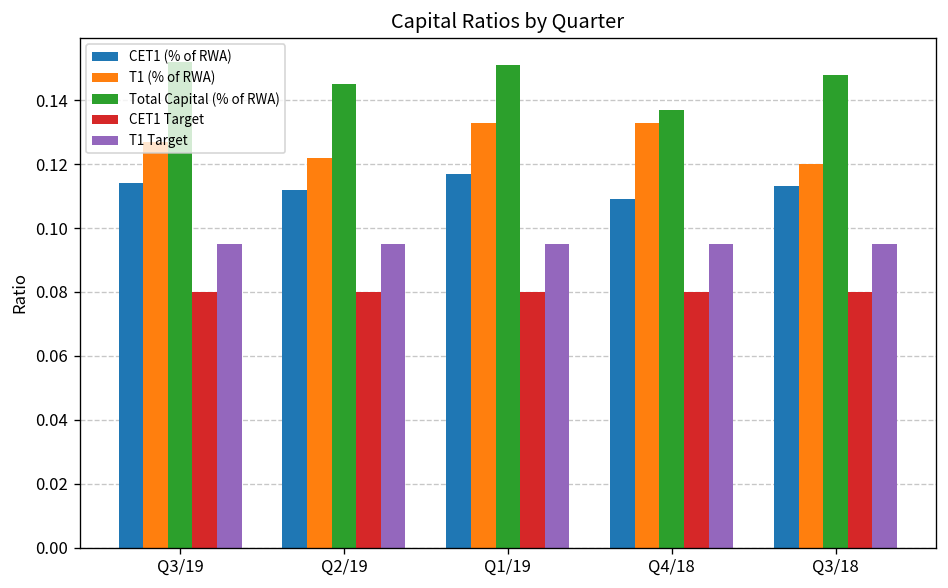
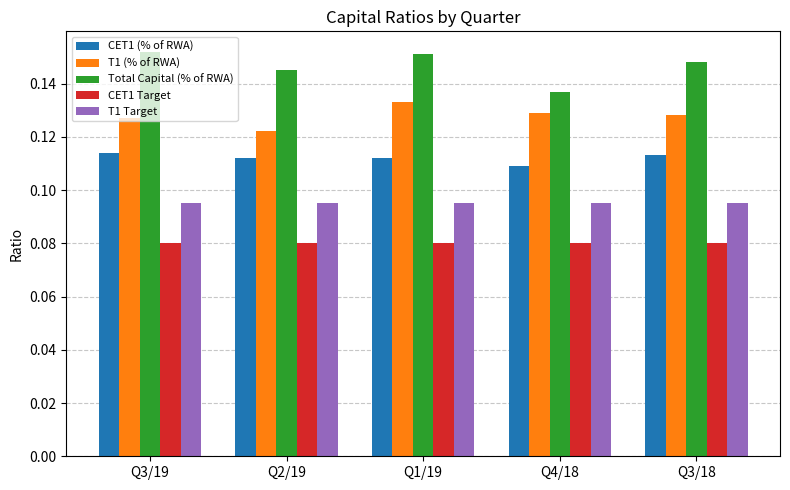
CET1 (% of RWA), Q1/19: 0.117 -> 0.112
T1 (% of RWA), Q4/18: 0.133 -> 0.129
T1 (% of RWA), Q3/18: 0.120 -> 0.128
